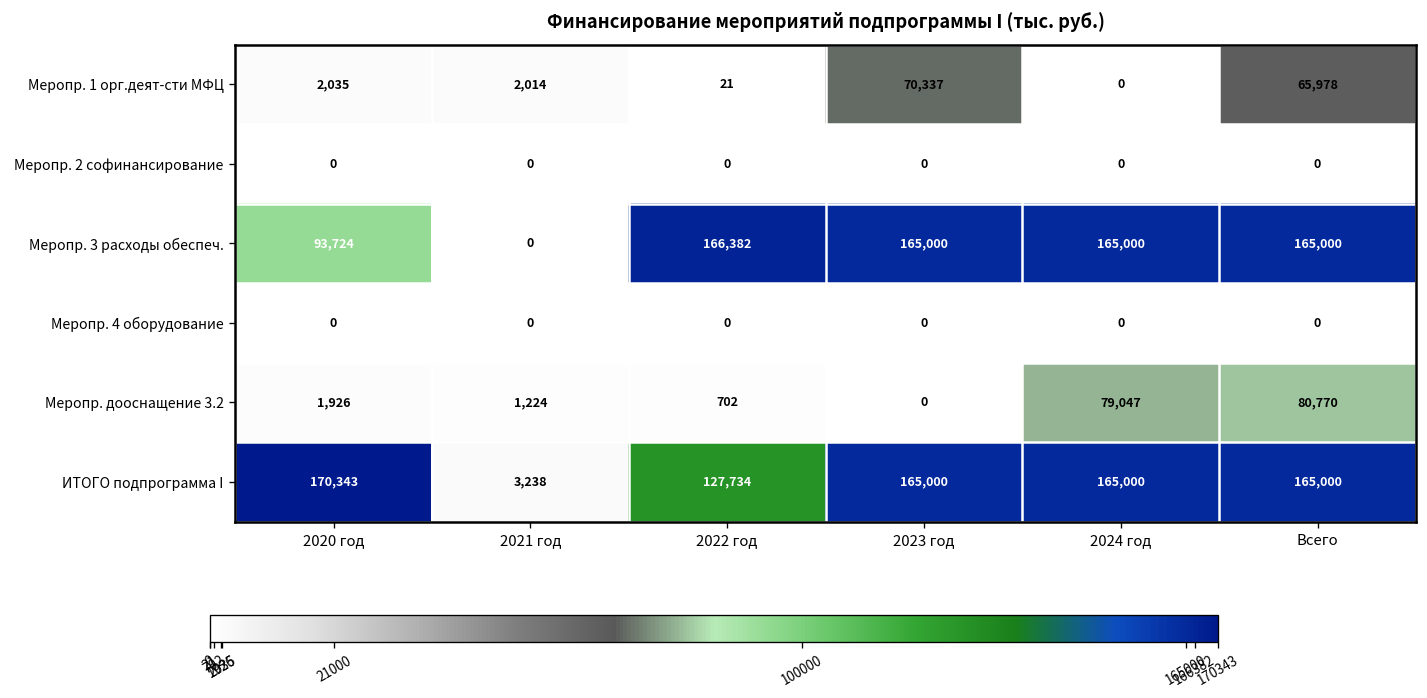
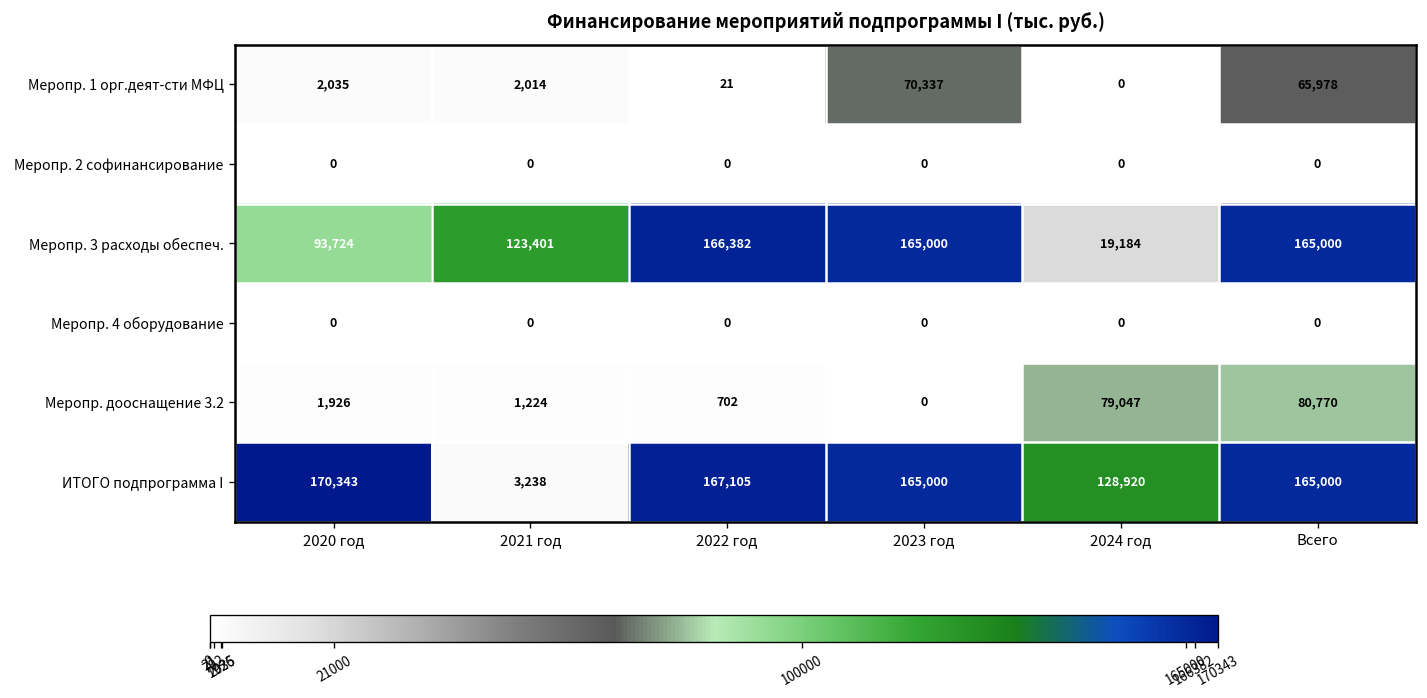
Меропр. 3 расходы обеспеч., 2021 год: 0 -> 123,401
Меропр. 3 расходы обеспеч., 2024 год: 165,000 -> 19,184
ИТОГО подпрограмма I, 2022 год: 127,734 -> 167,105
ИТОГО подпрограмма I, 2024 год: 165,000 -> 128,920
